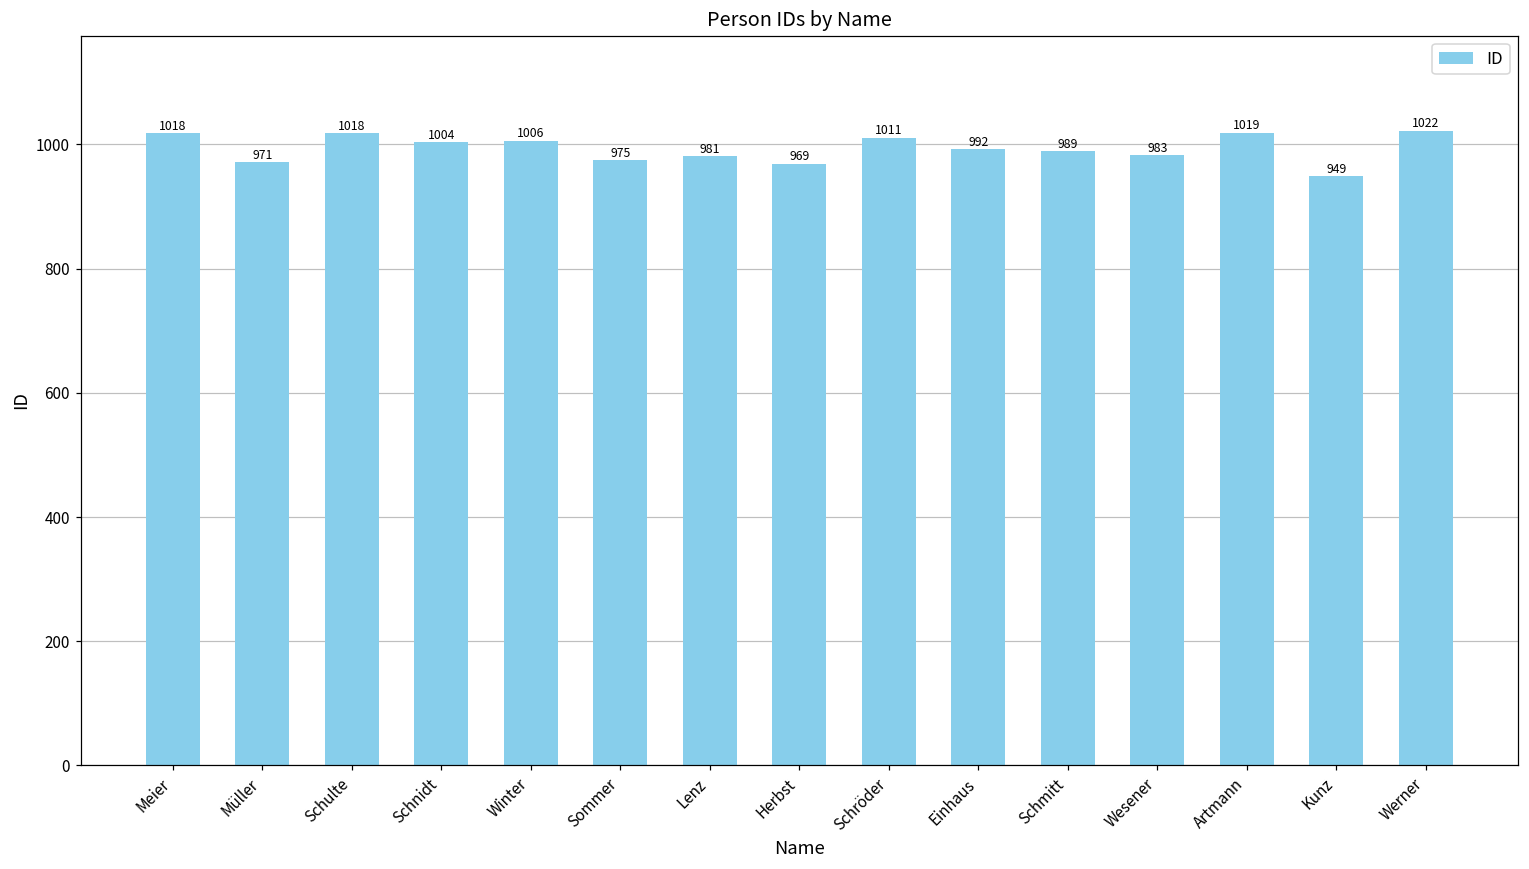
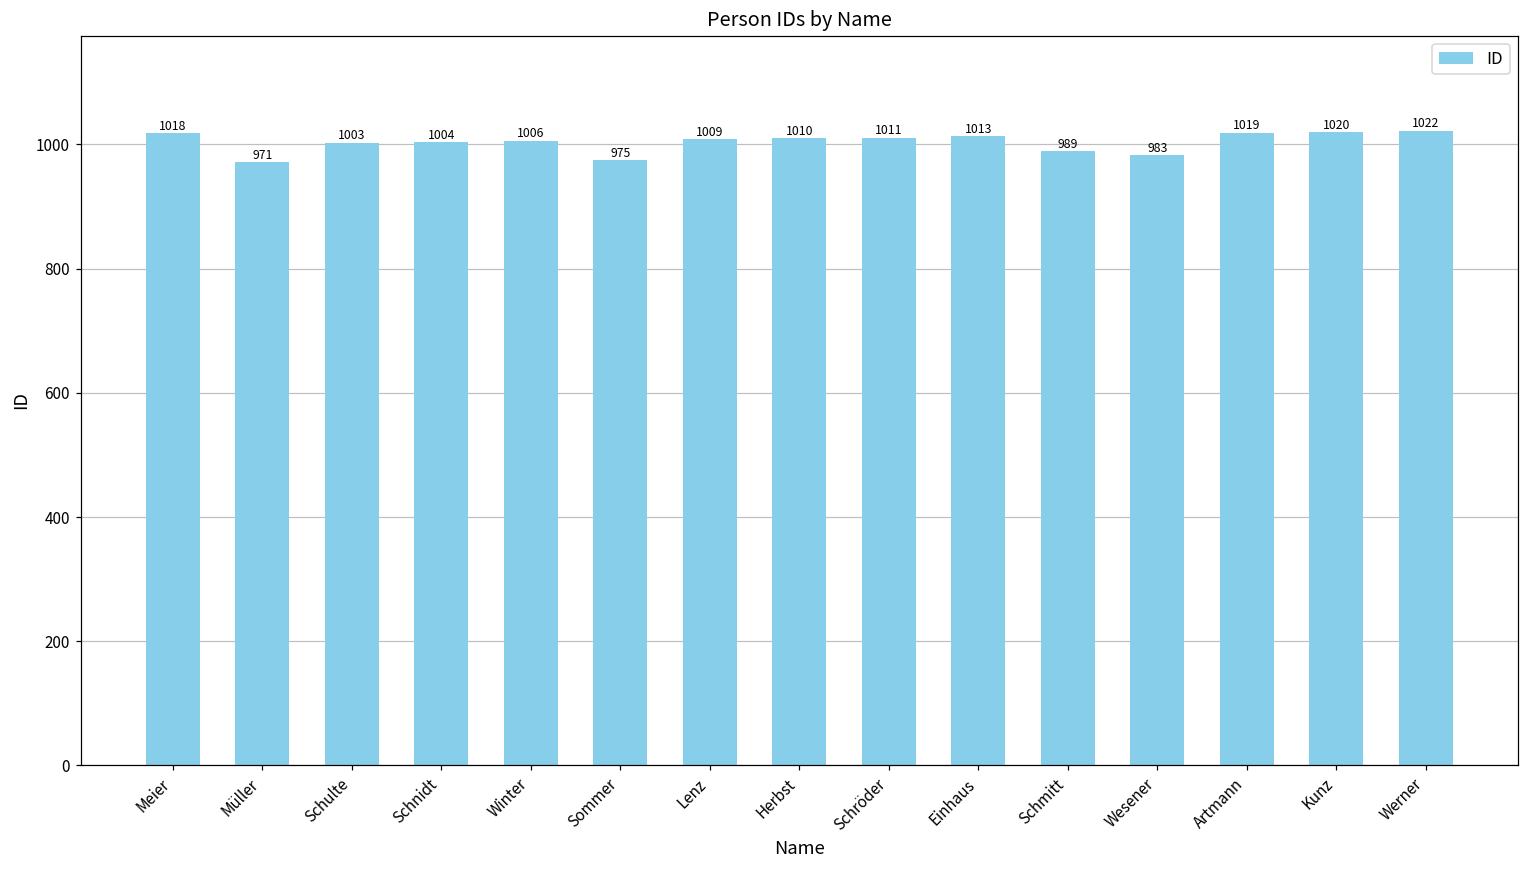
Schulte: 1018 -> 1003
Lenz: 981 -> 1009
Herbst: 969 -> 1010
Einhaus: 992 -> 1013
Kunz: 949 -> 1020
